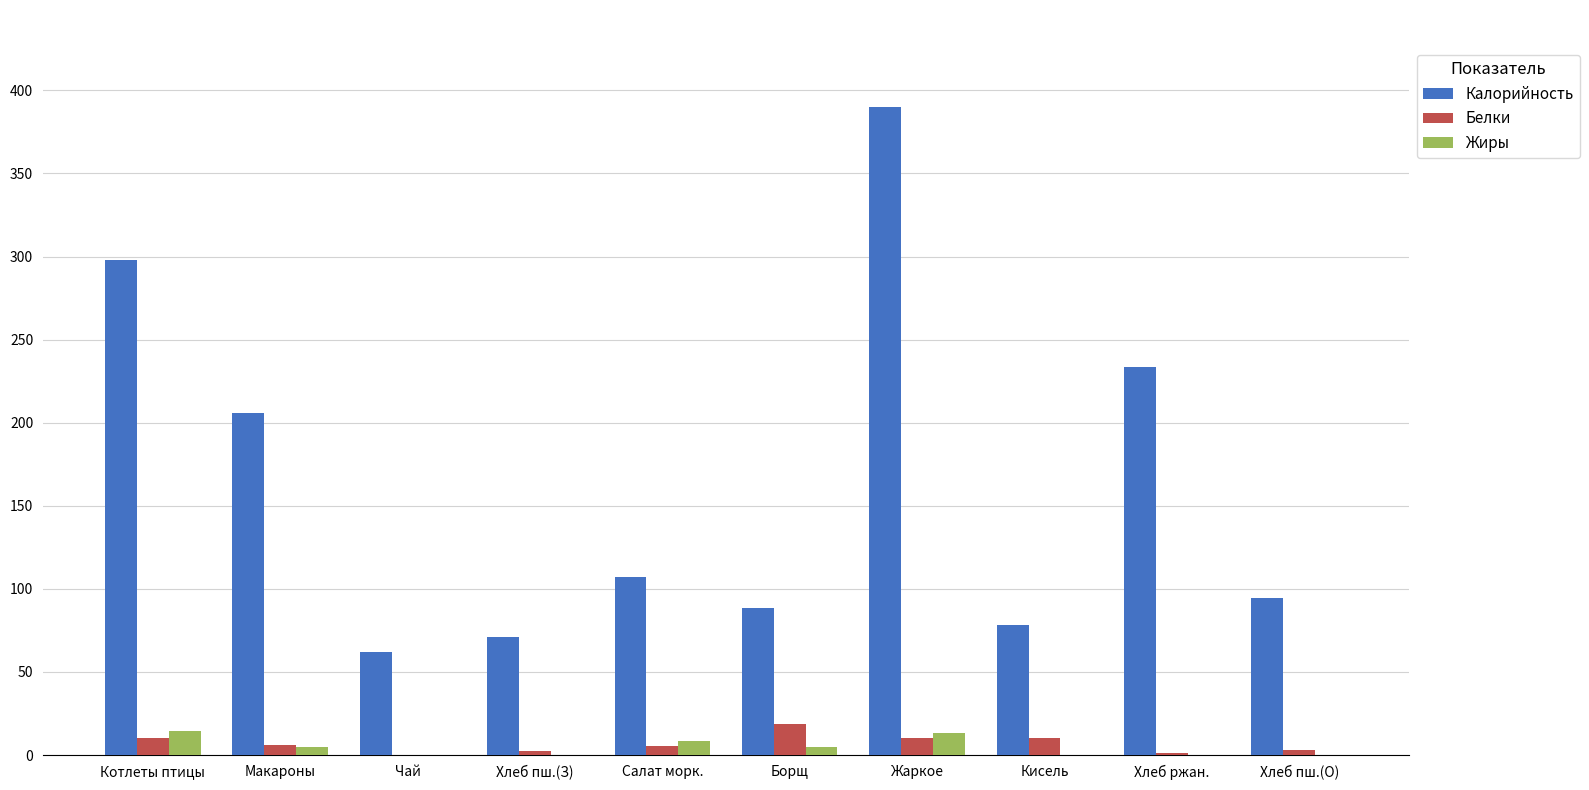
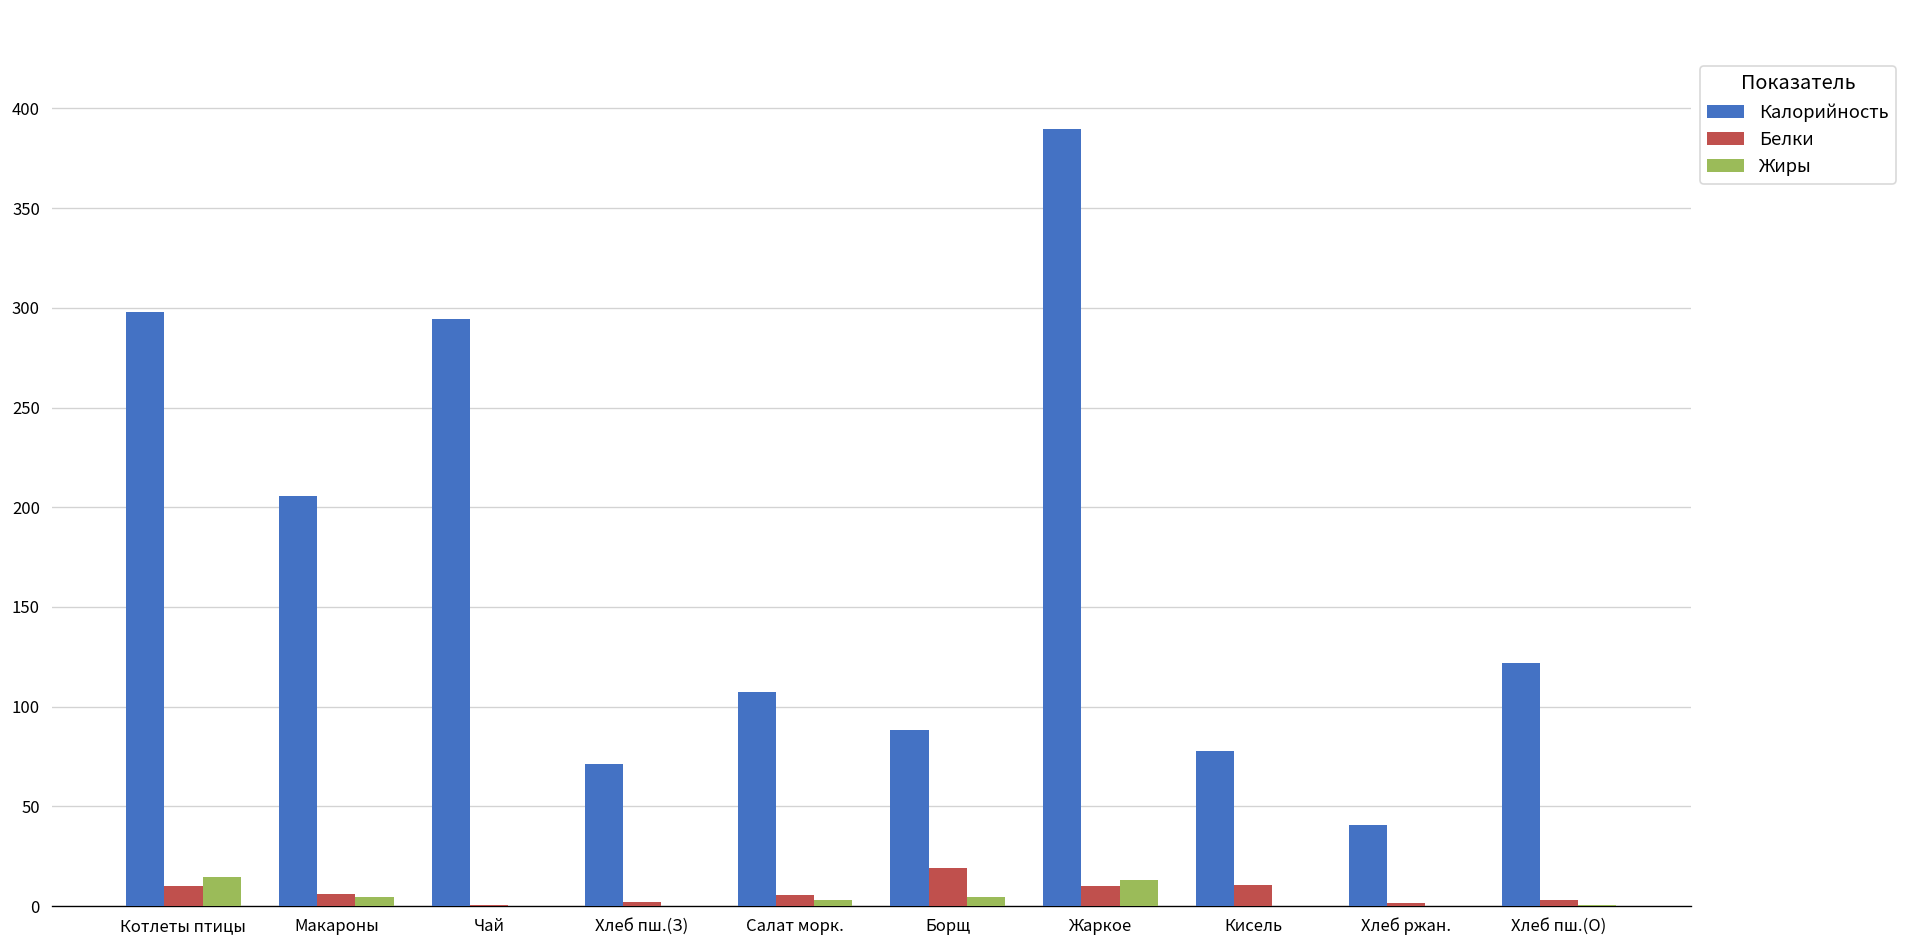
Калорийность, Чай: 62 -> 294
Жиры, Салат морк.: 9 -> 3
Калорийность, Хлеб ржан.: 234 -> 41
Калорийность, Хлеб пш.(О): 95 -> 122
